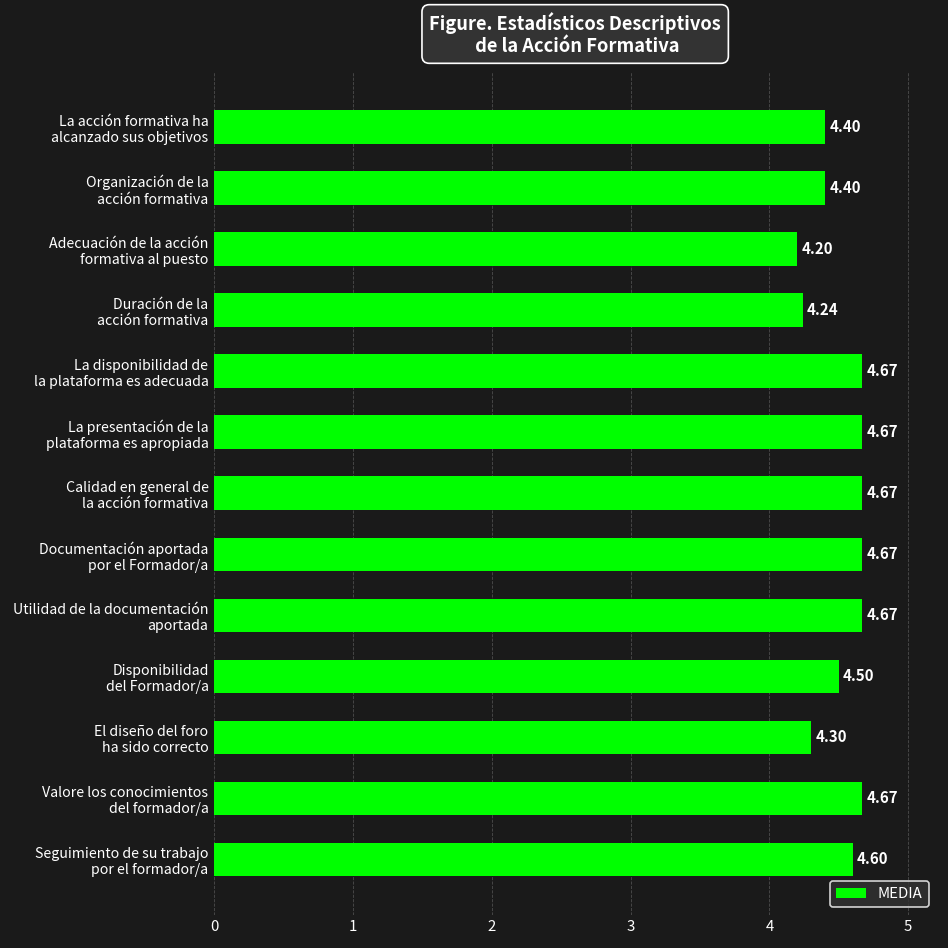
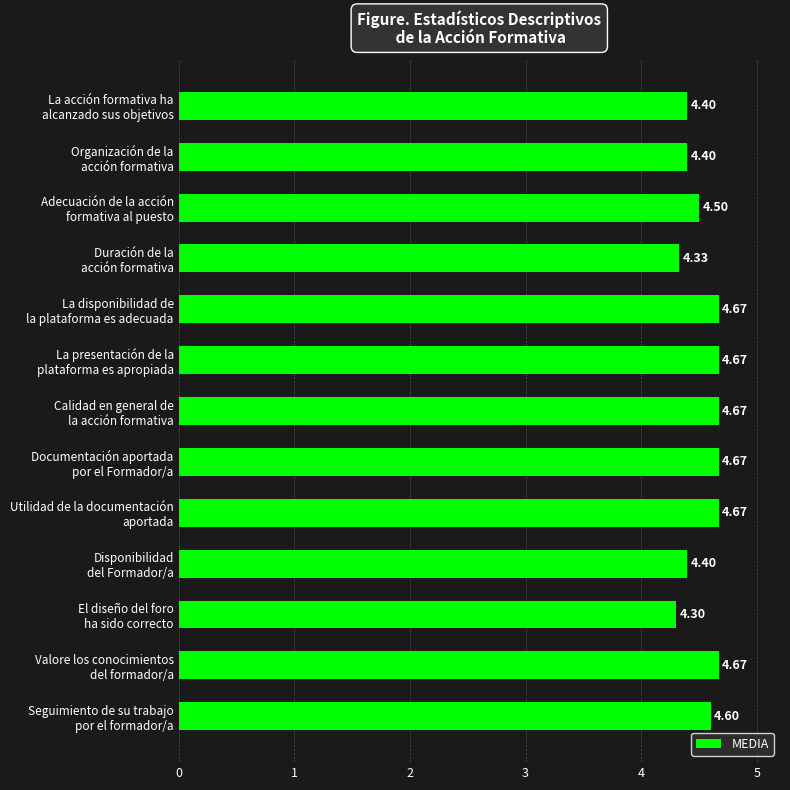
Adecuación de la acción formativa al puesto: 4.20 -> 4.50
Duración de la acción formativa: 4.24 -> 4.33
Disponibilidad del Formador/a: 4.50 -> 4.40
